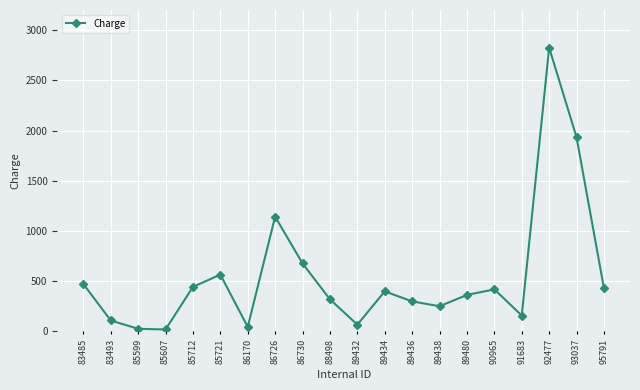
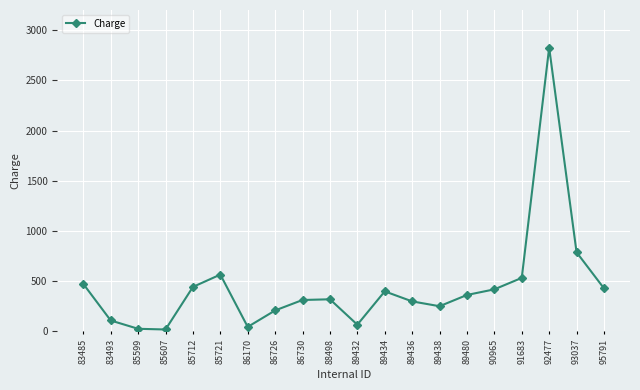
86726: 1140 -> 210
86730: 680 -> 310
91683: 160 -> 530
93037: 1930 -> 790
